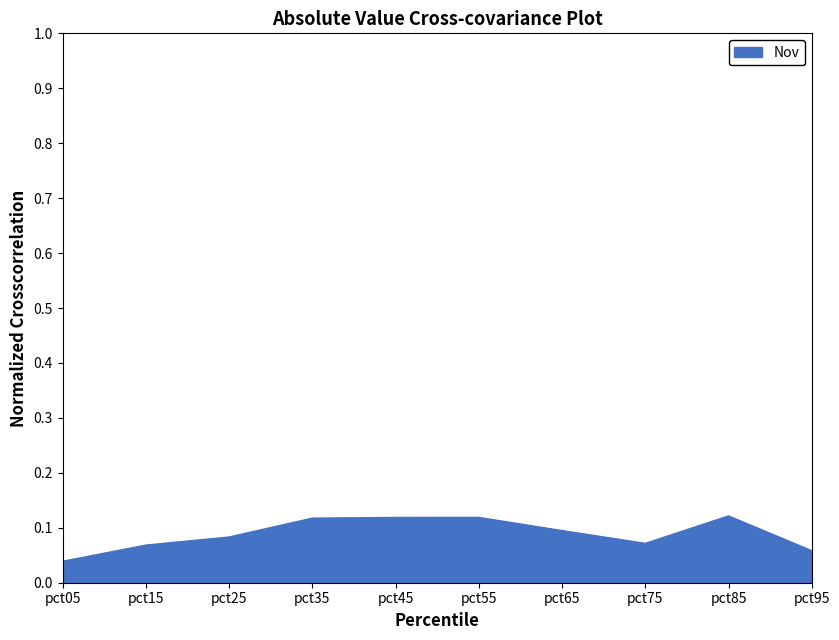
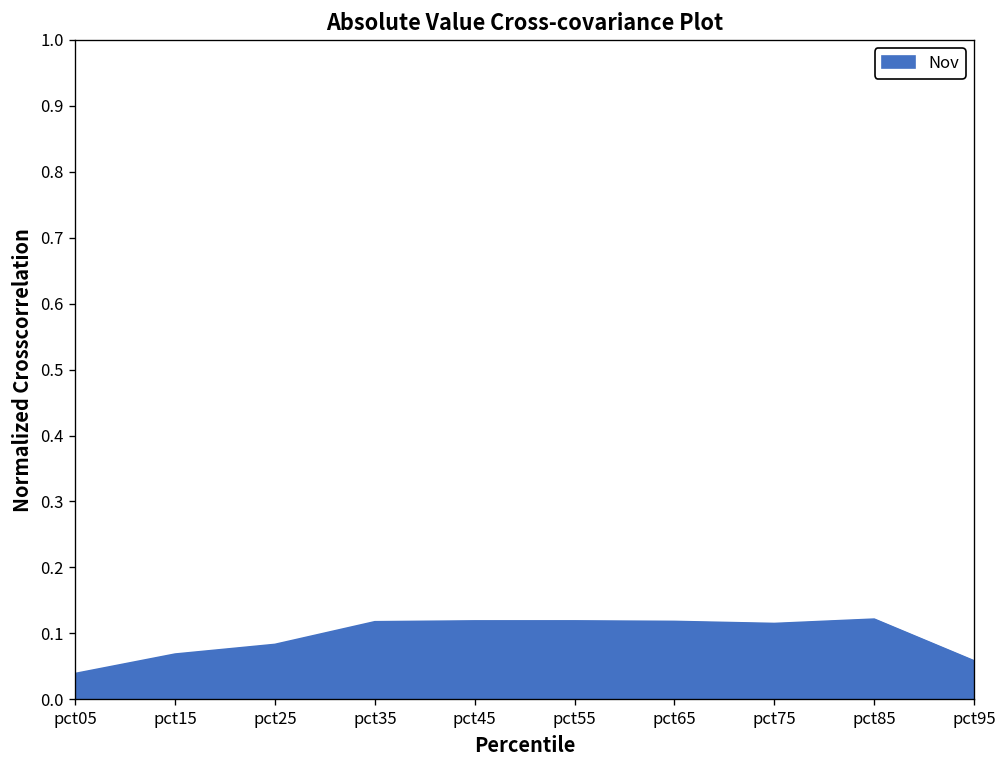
pct65: 0.09 -> 0.12
pct75: 0.07 -> 0.11
